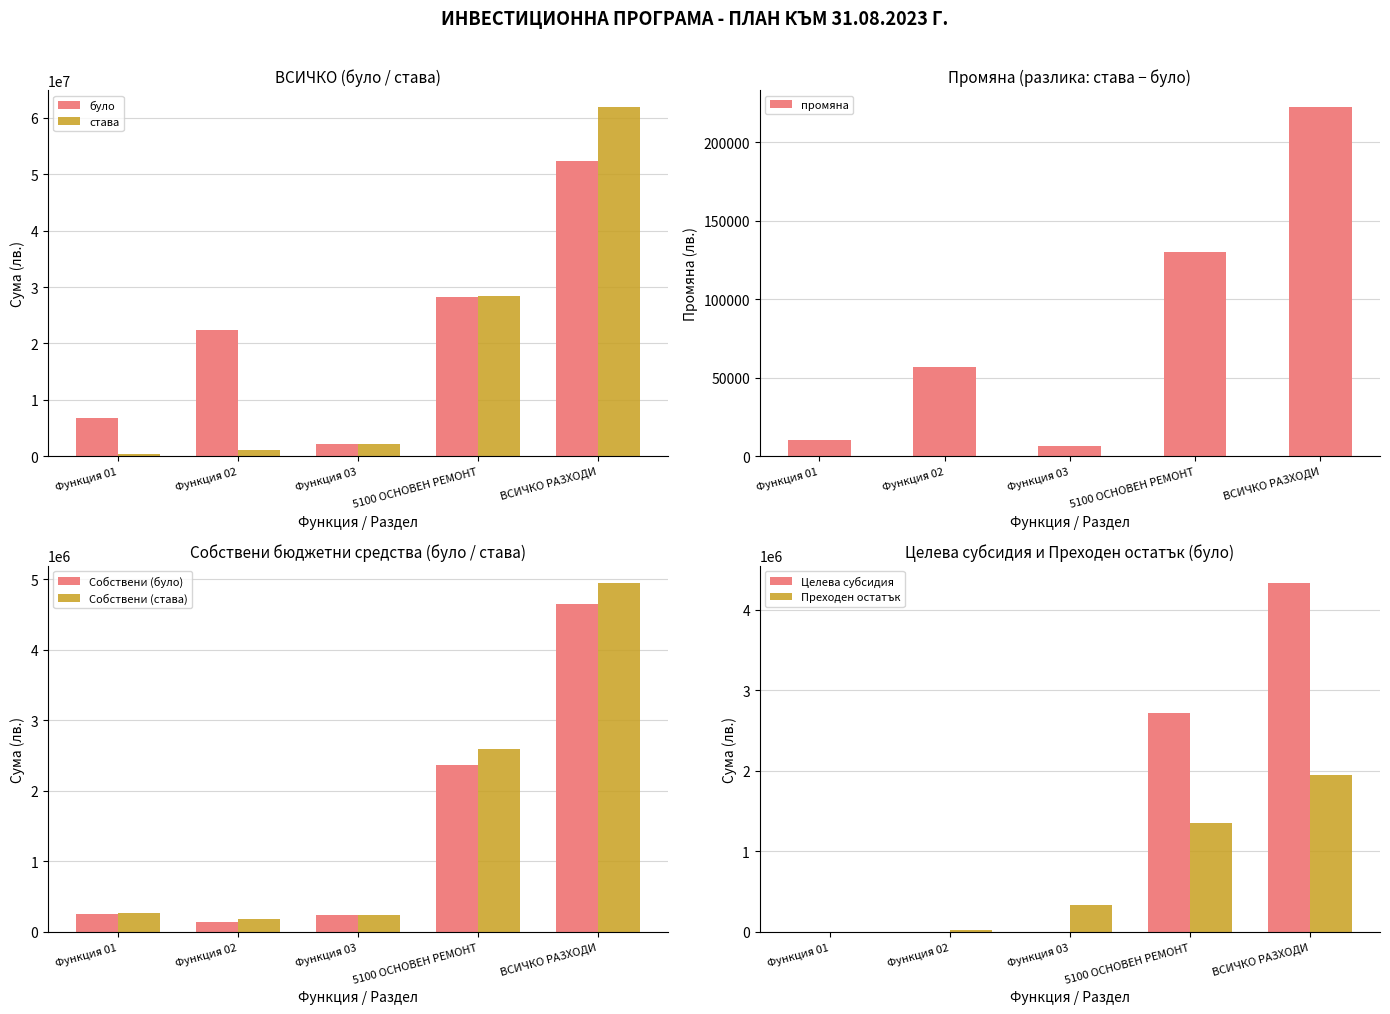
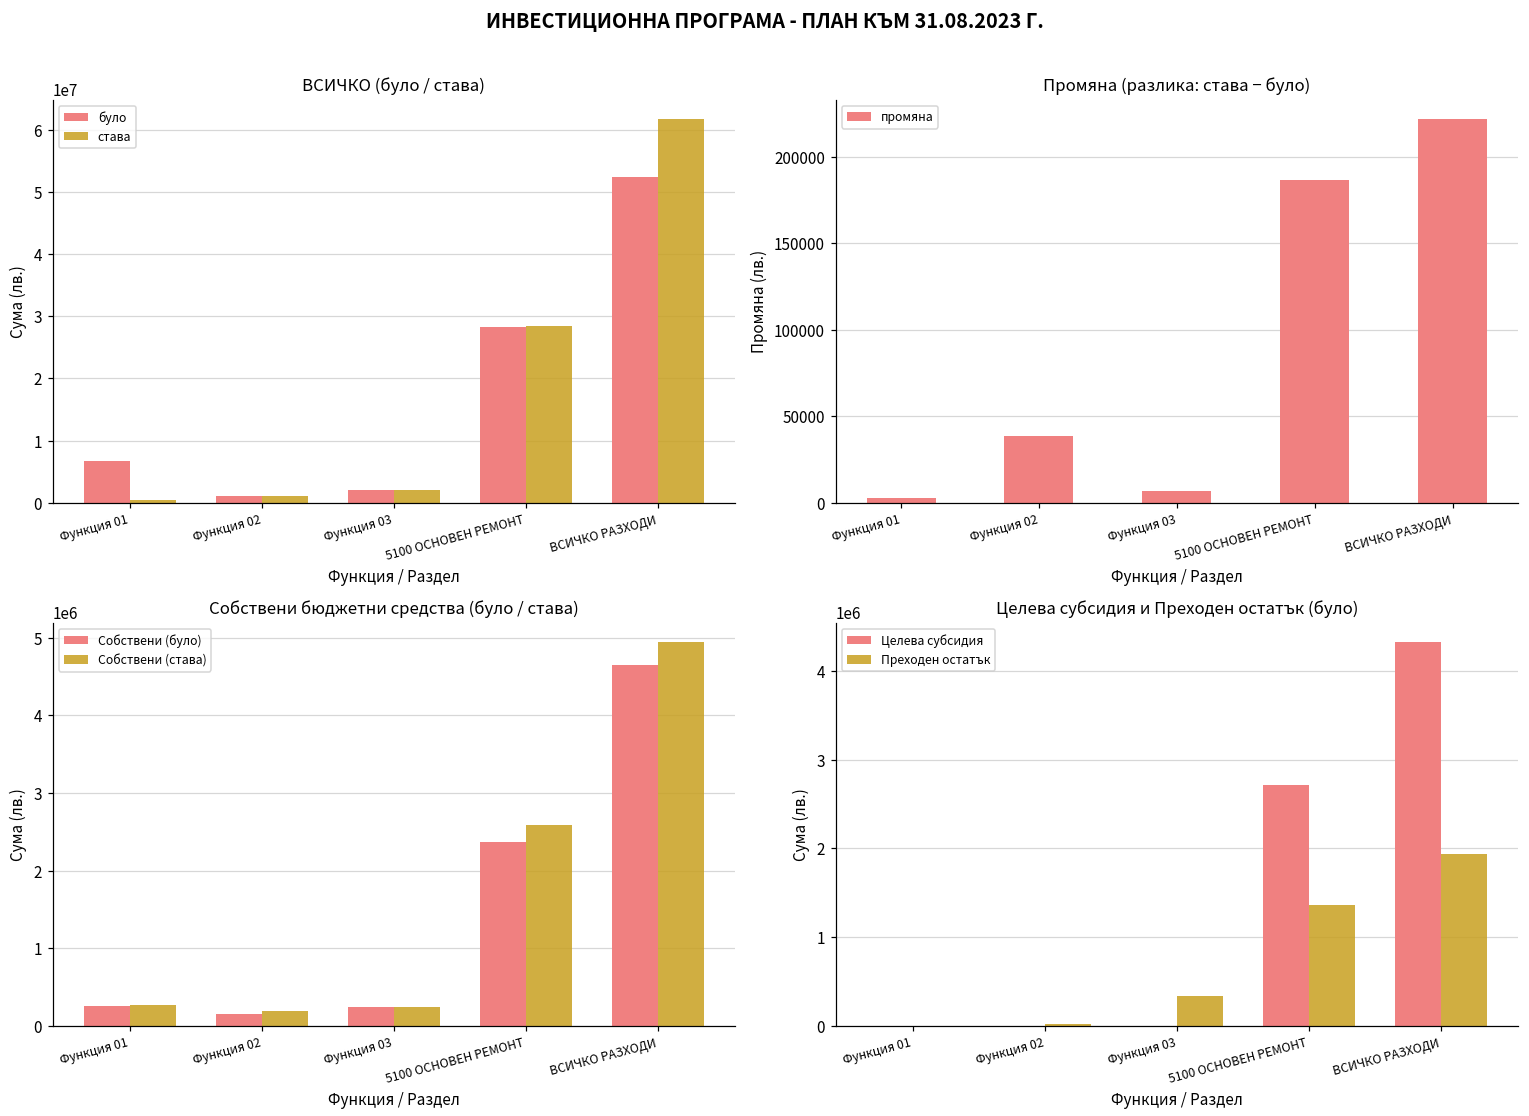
ВСИЧКО (було / става), було, Функция 02: 22000000 -> 1000000
Промяна (разлика: става − було), Функция 01: 11000 -> 3000
Промяна (разлика: става − було), Функция 02: 57000 -> 39000
Промяна (разлика: става − було), 5100 ОСНОВЕН РЕМОНТ: 130000 -> 187000
